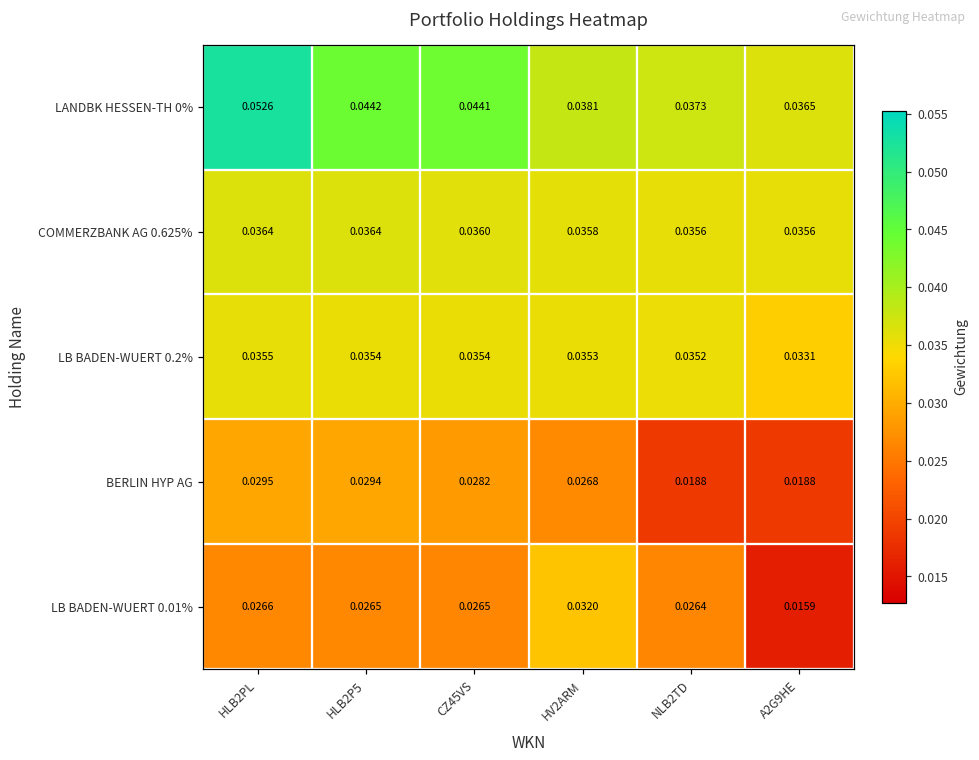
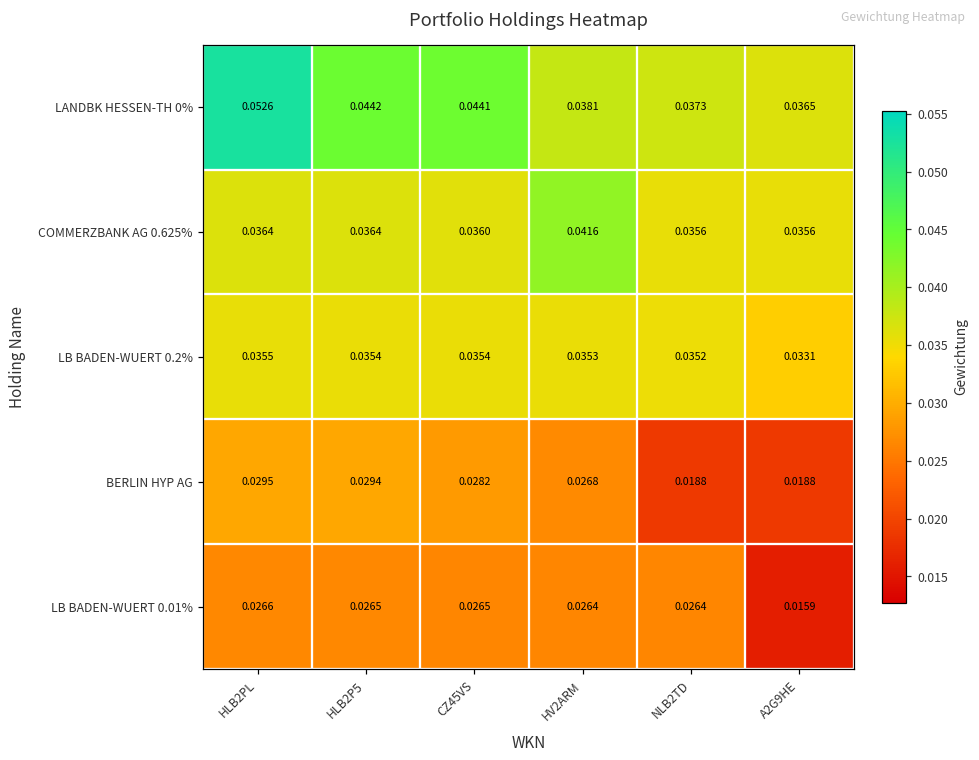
COMMERZBANK AG 0.625%, HV2ARM: 0.0358 -> 0.0416
LB BADEN-WUERT 0.01%, HV2ARM: 0.0320 -> 0.0264
